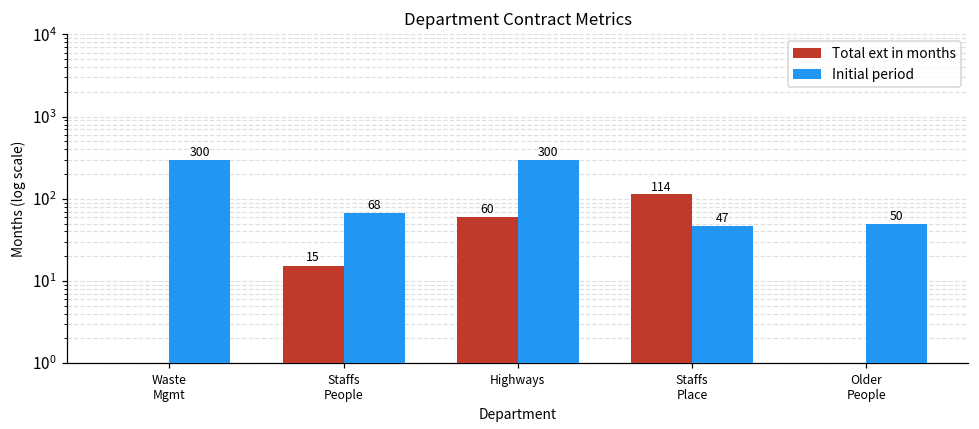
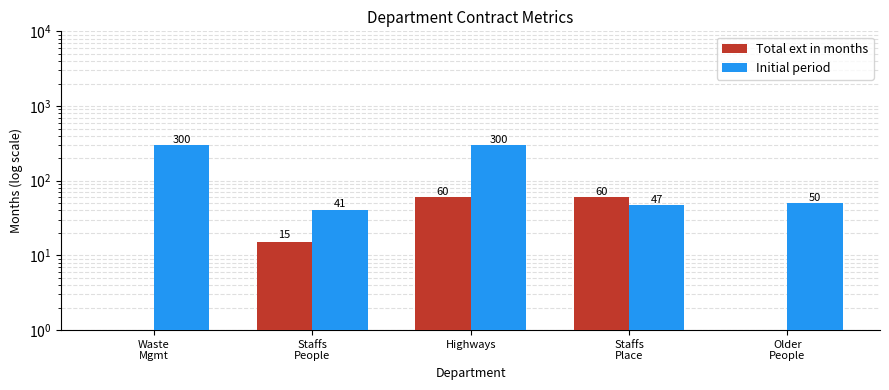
Initial period, Staffs People: 68 -> 41
Total ext in months, Staffs Place: 114 -> 60
